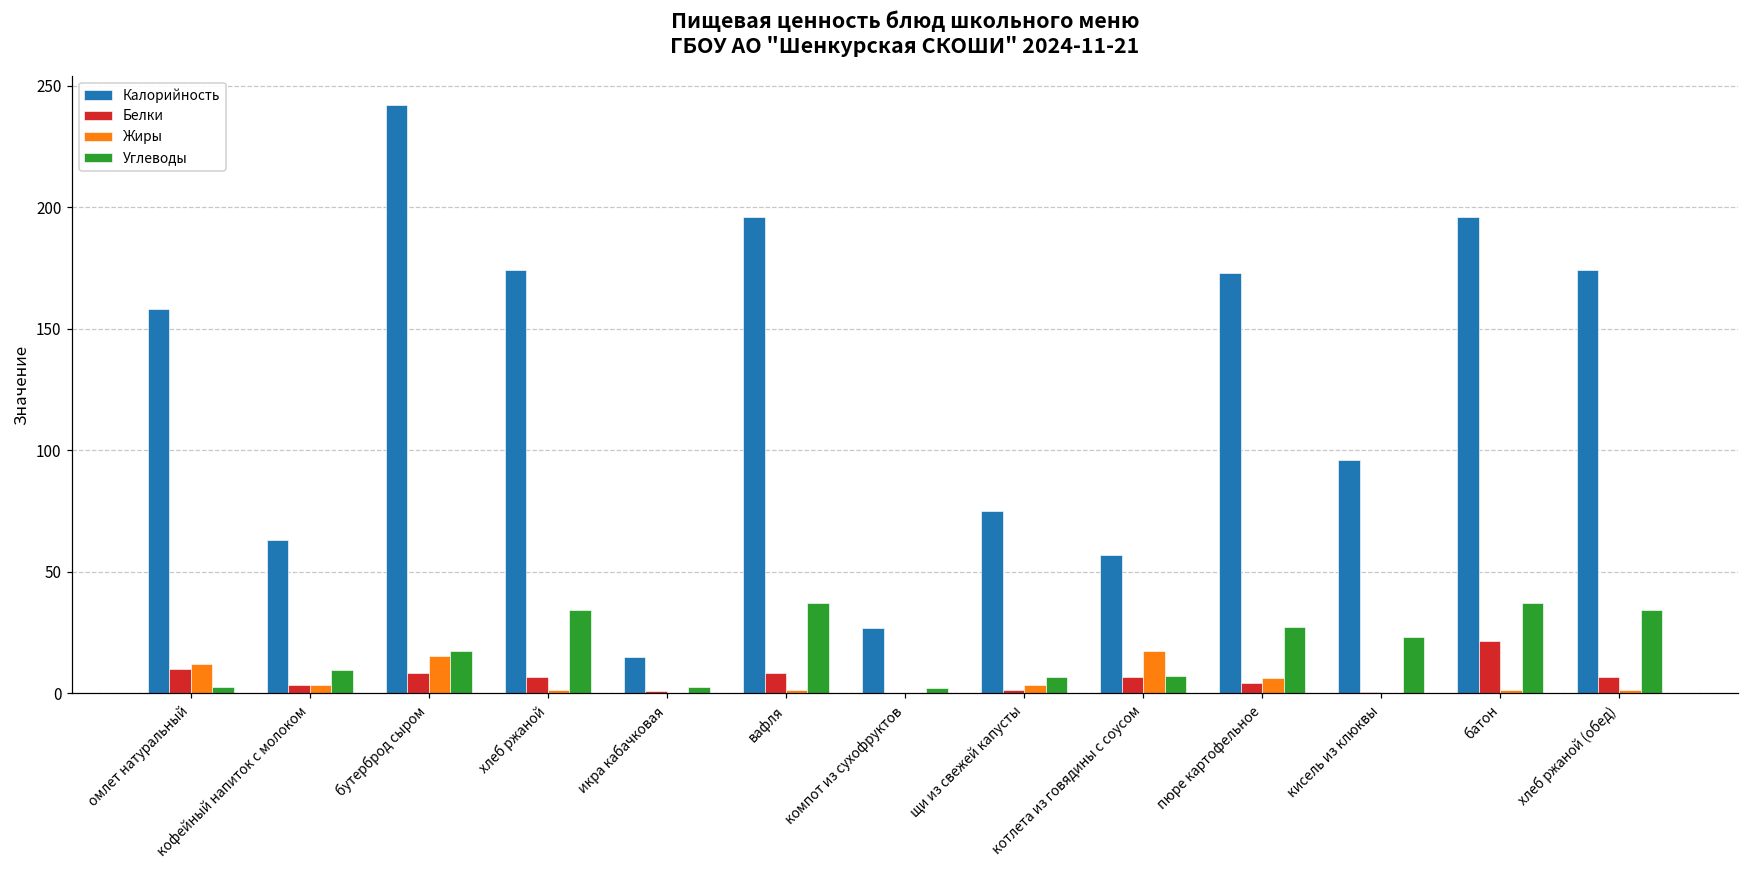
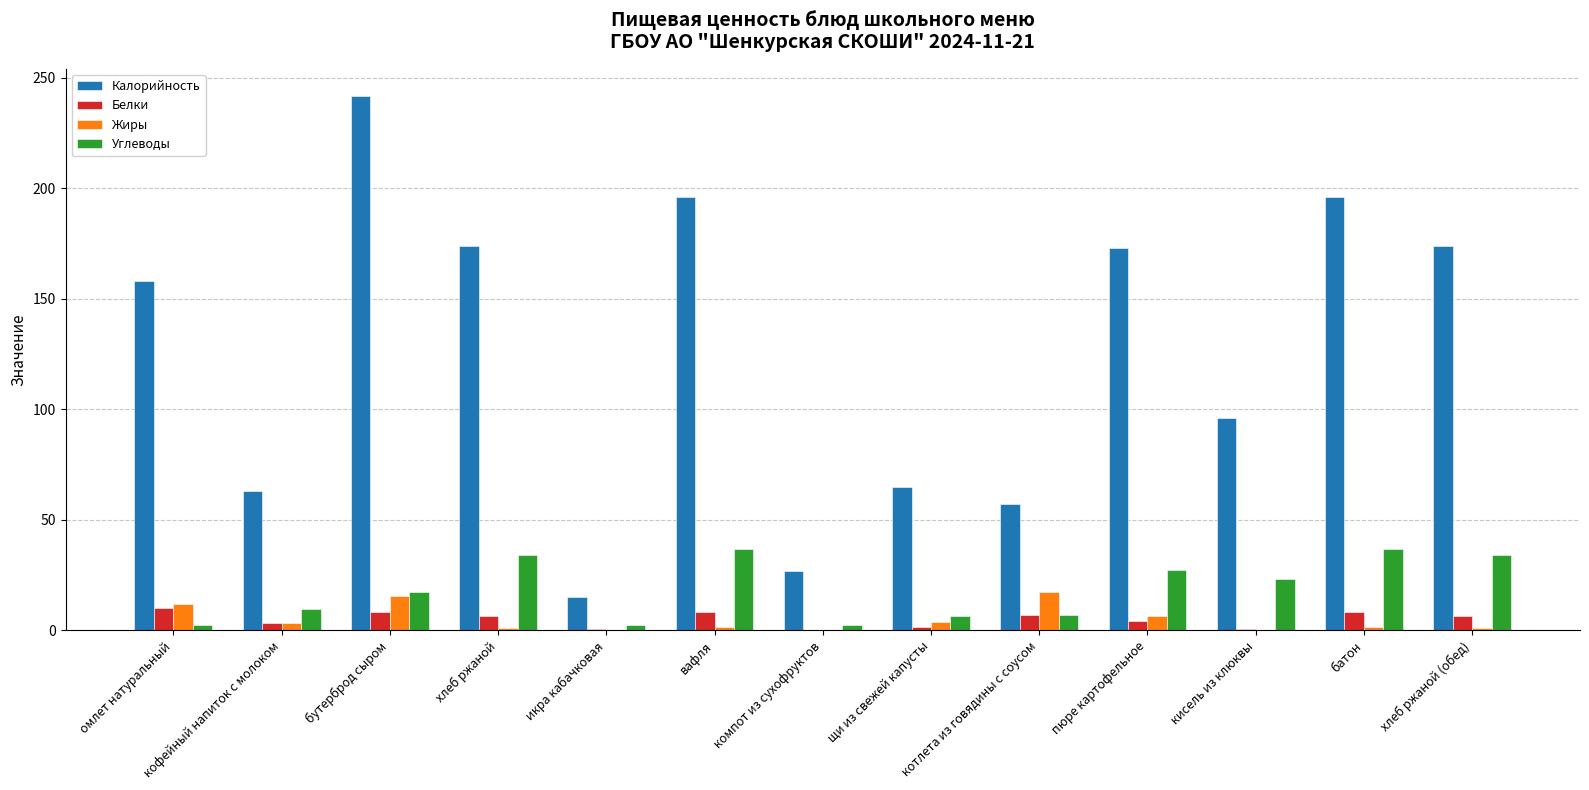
Калорийность, щи из свежей капусты: 75 -> 65
Белки, батон: 21 -> 9
